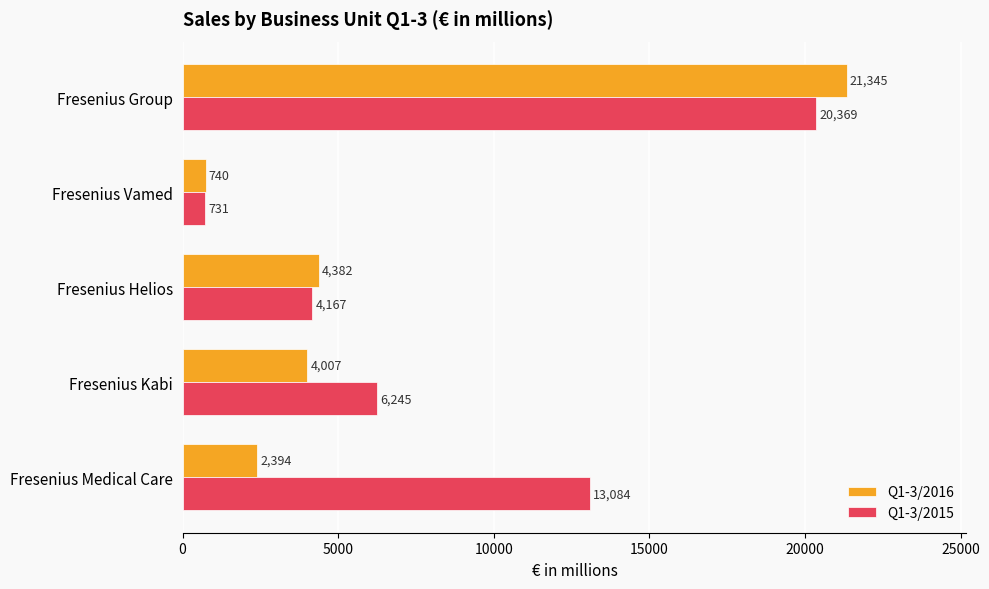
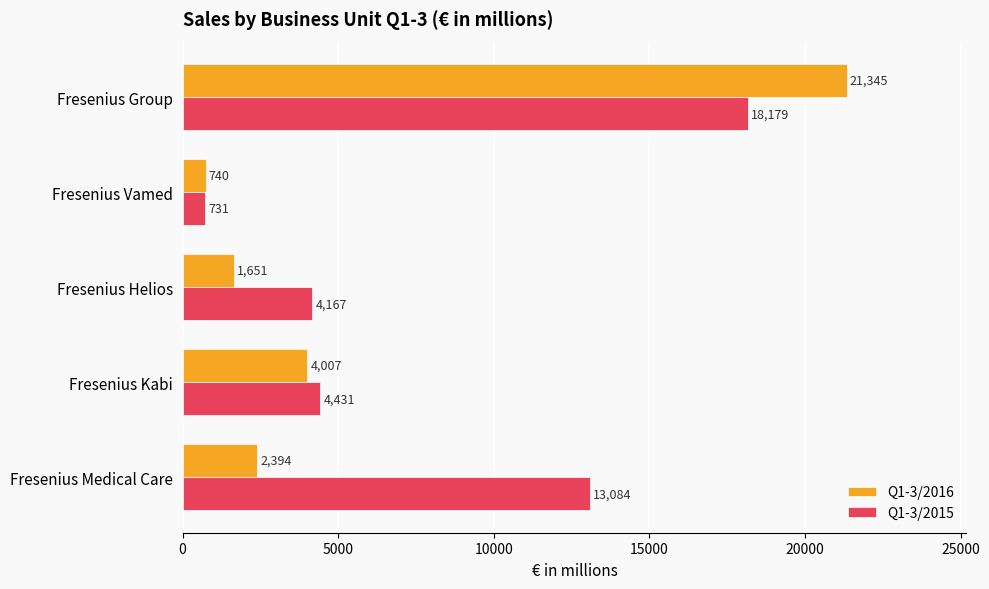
Q1-3/2015, Fresenius Group: 20,369 -> 18,179
Q1-3/2016, Fresenius Helios: 4,382 -> 1,651
Q1-3/2015, Fresenius Kabi: 6,245 -> 4,431
